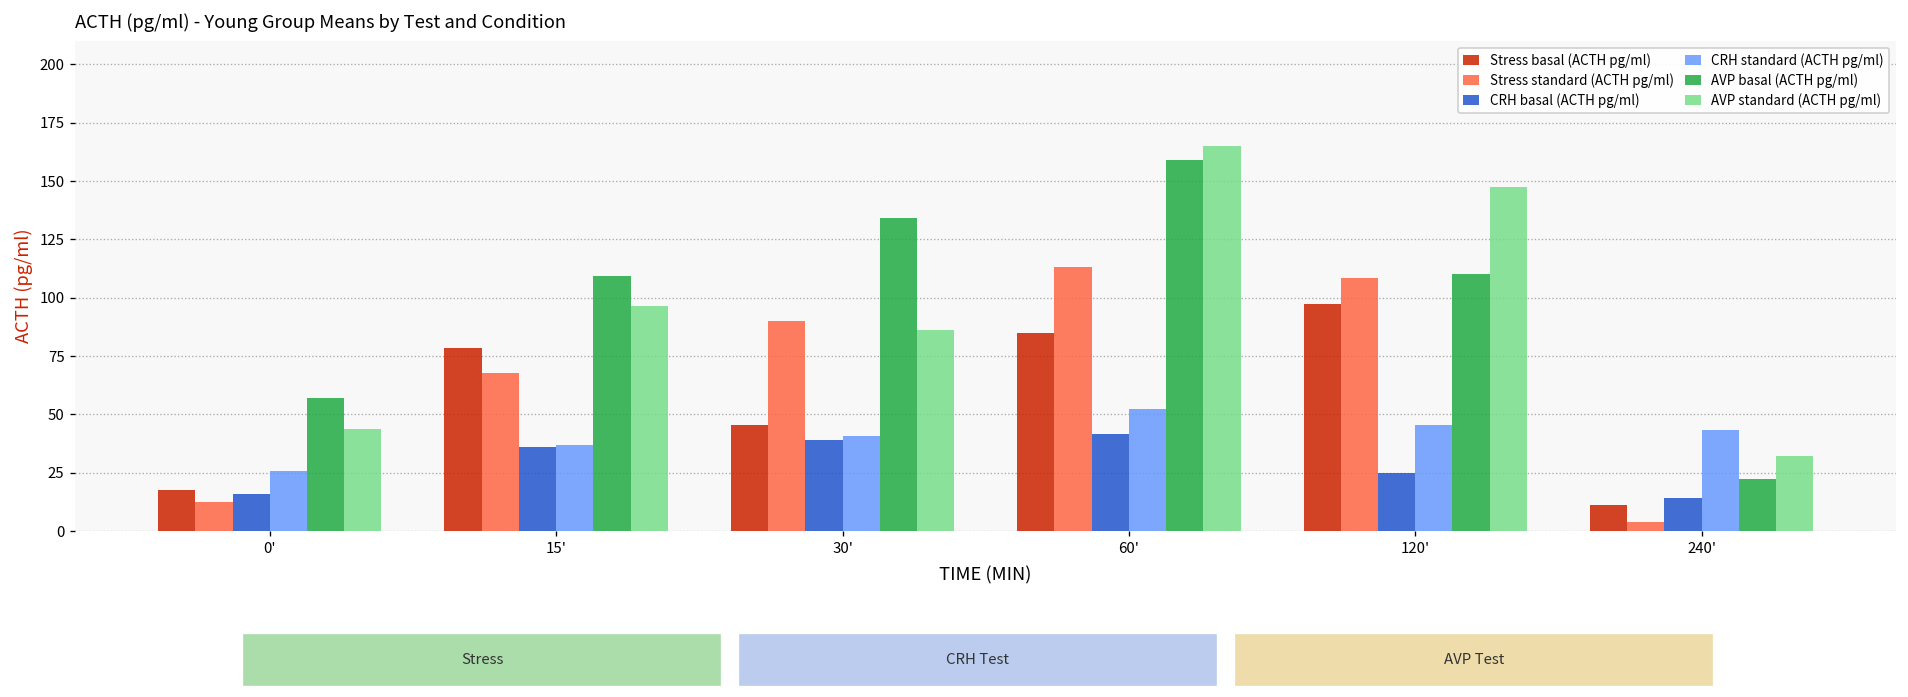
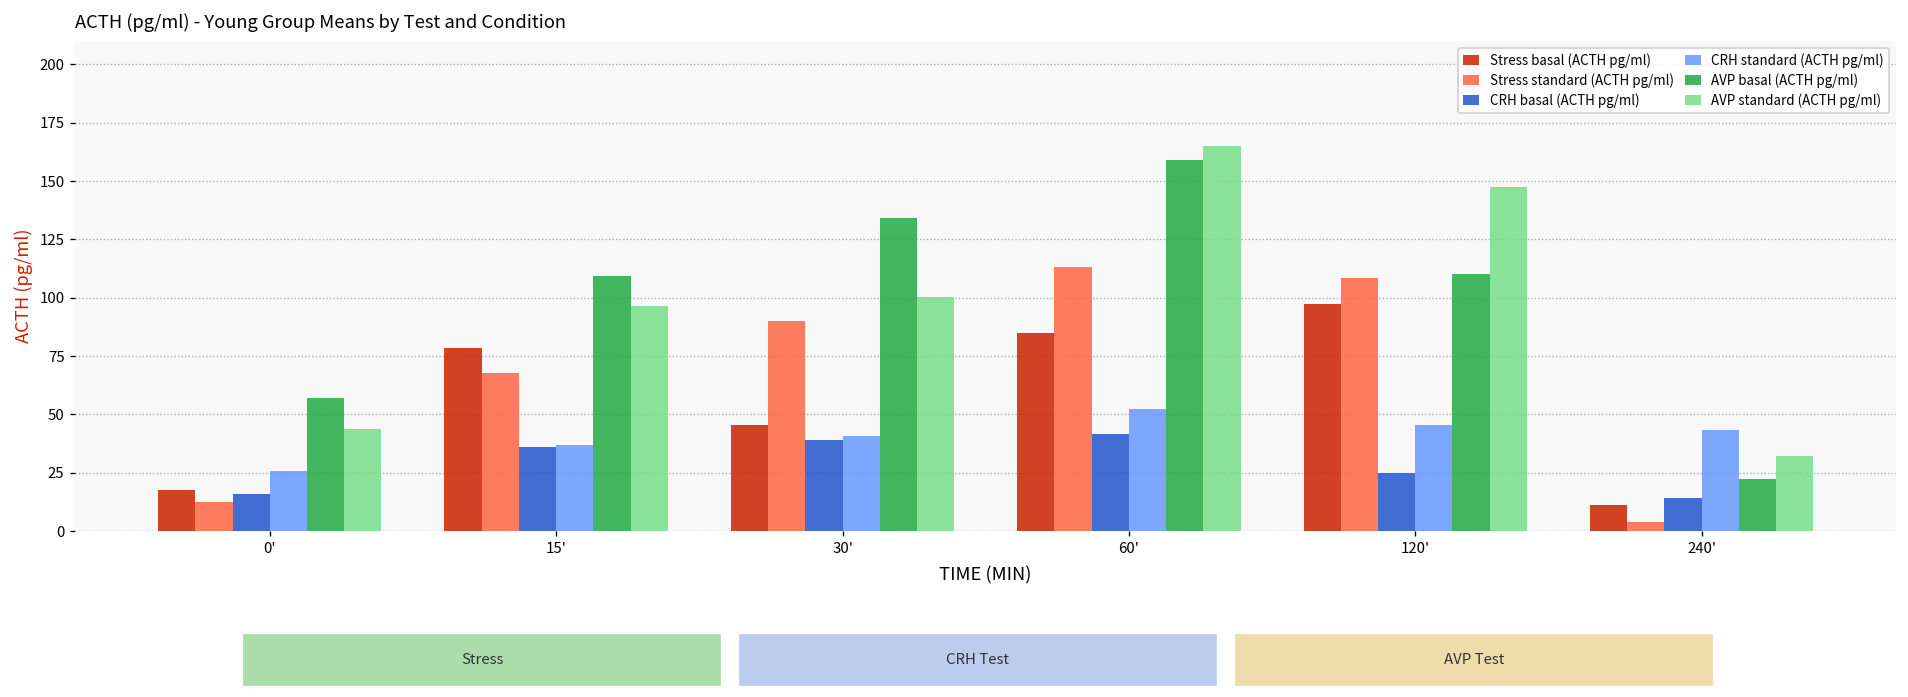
AVP standard (ACTH pg/ml), 30': 86 -> 100
